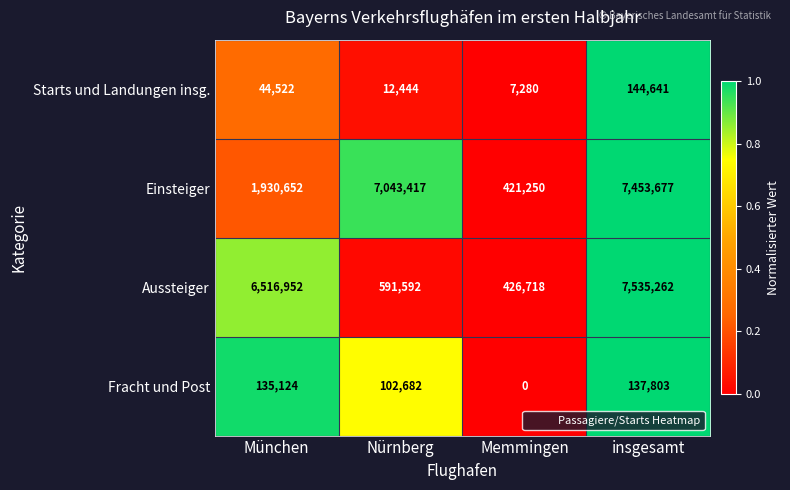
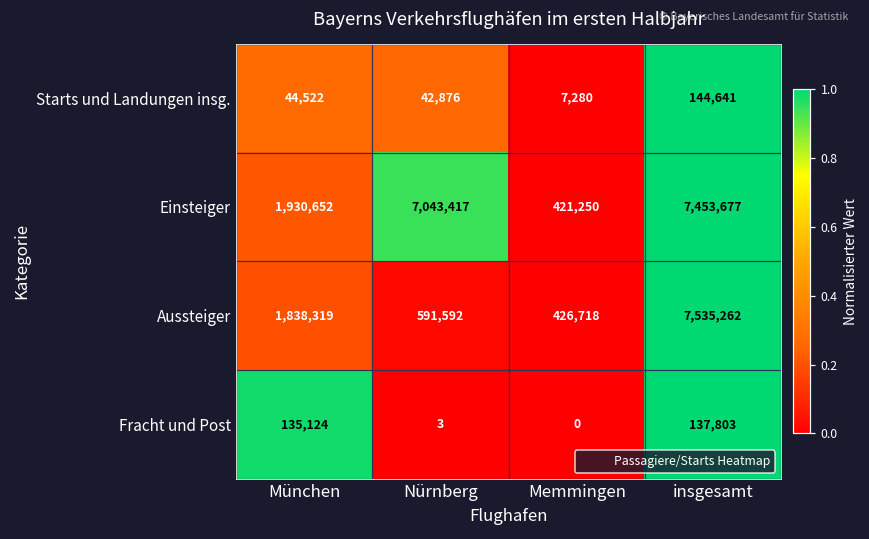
Starts und Landungen insg., Nürnberg: 12,444 -> 42,876
Aussteiger, München: 6,516,952 -> 1,838,319
Fracht und Post, Nürnberg: 102,682 -> 3
